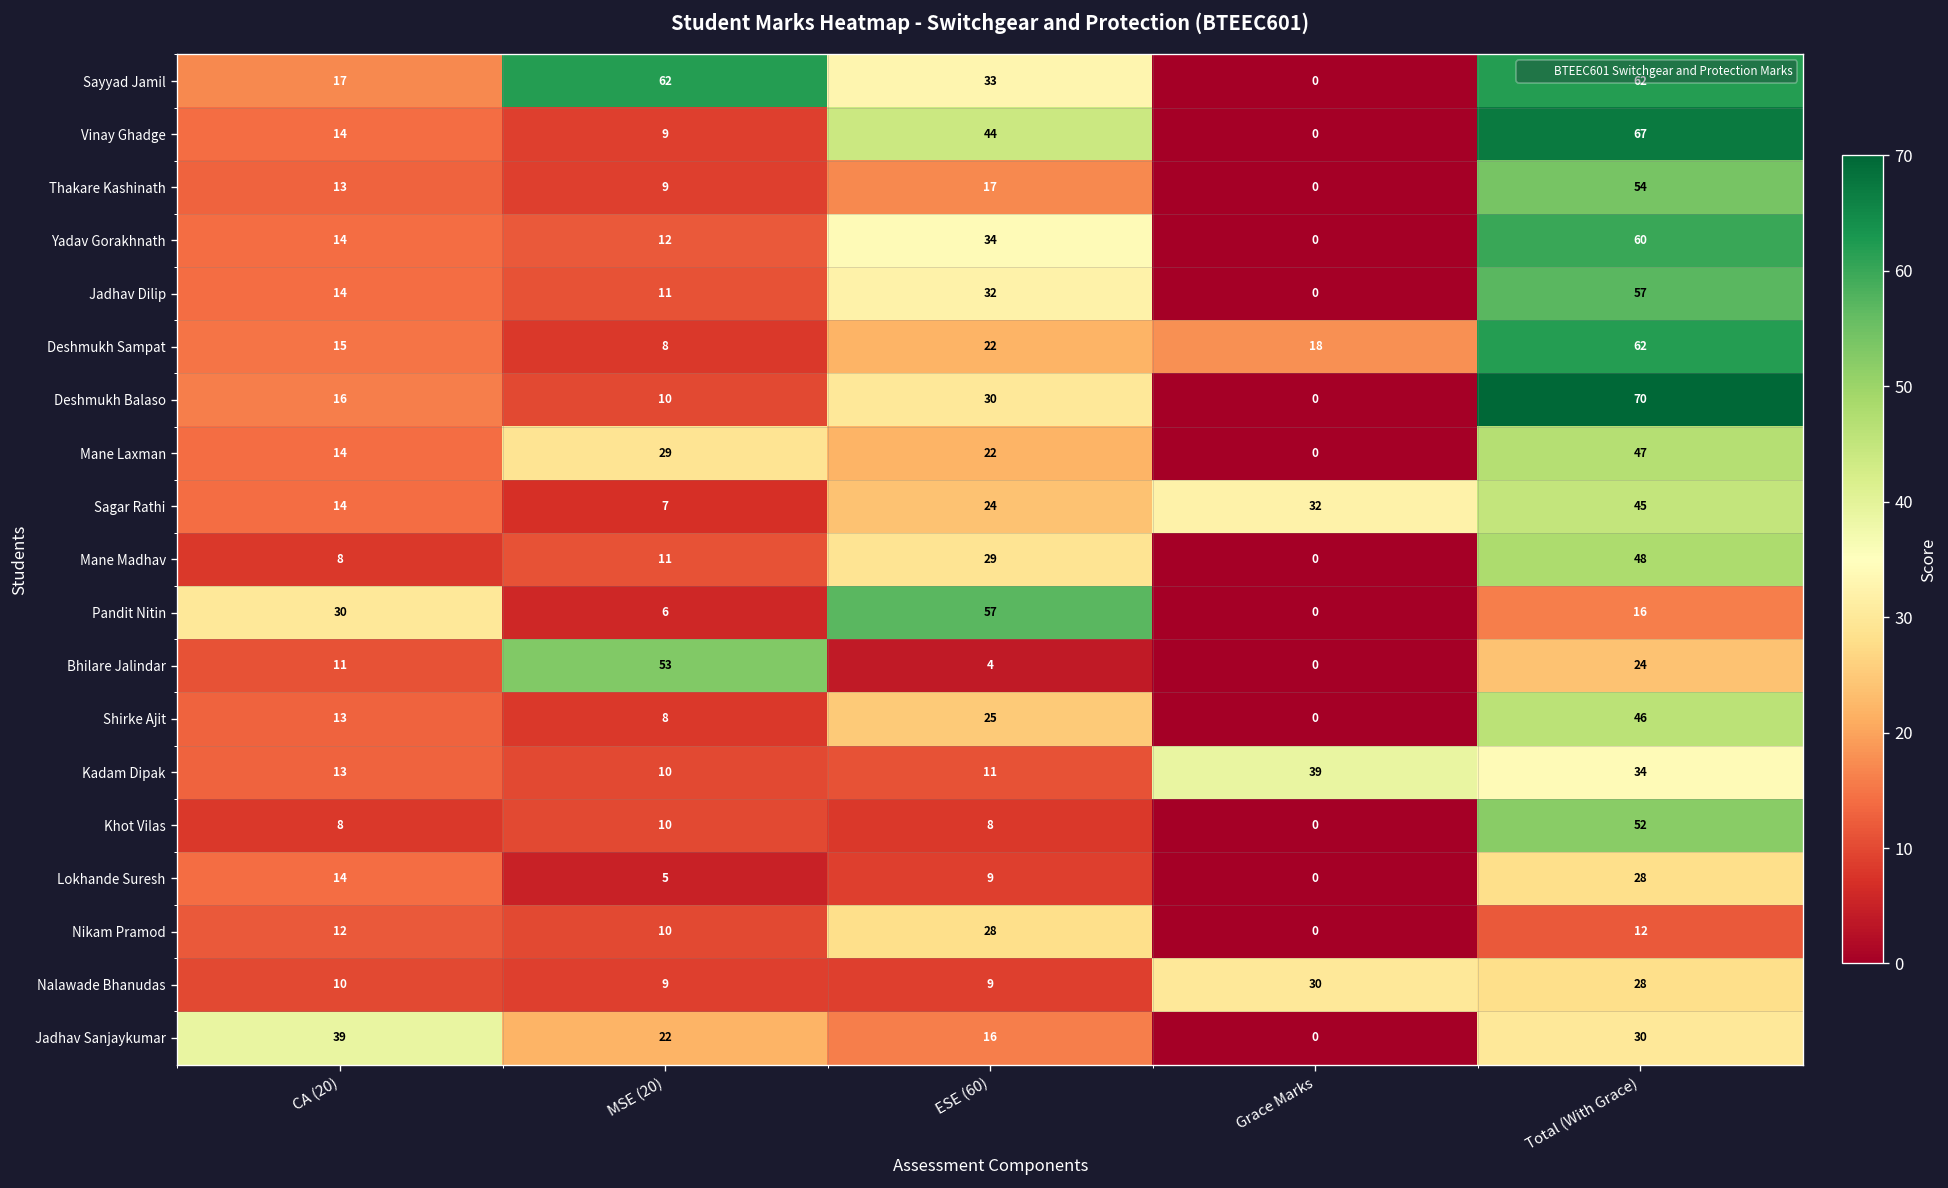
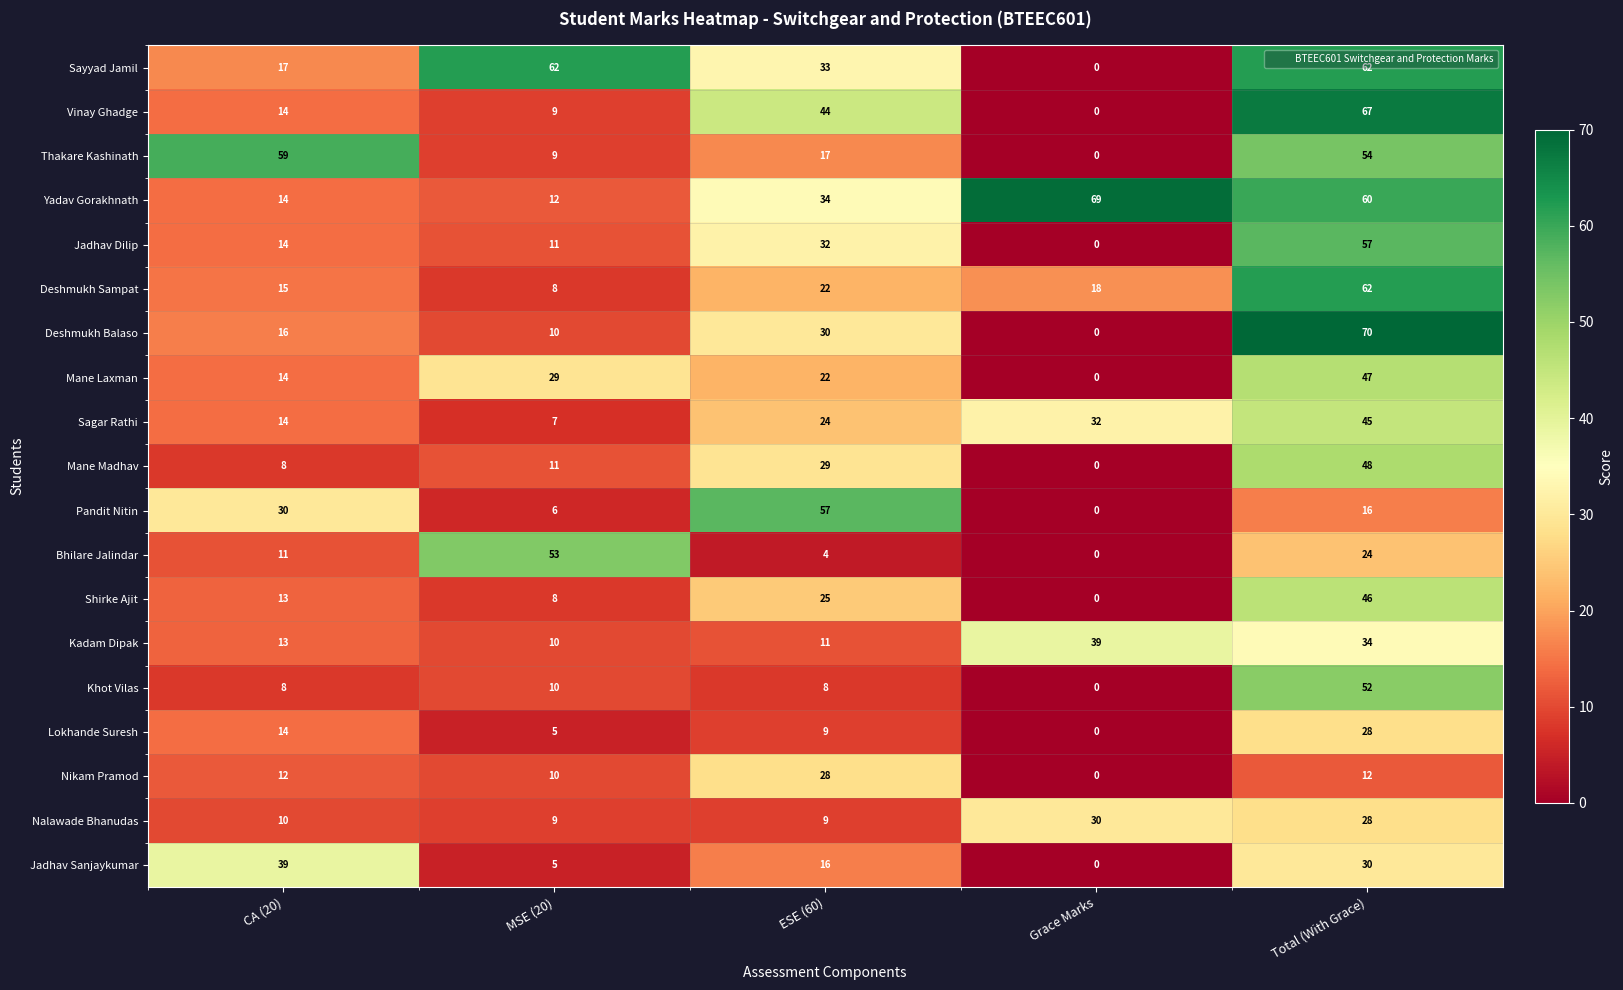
Thakare Kashinath, CA (20): 13 -> 59
Yadav Gorakhnath, Grace Marks: 0 -> 69
Jadhav Sanjaykumar, MSE (20): 22 -> 5
